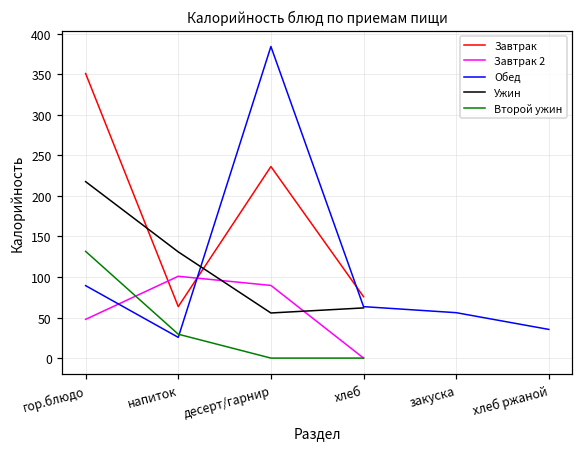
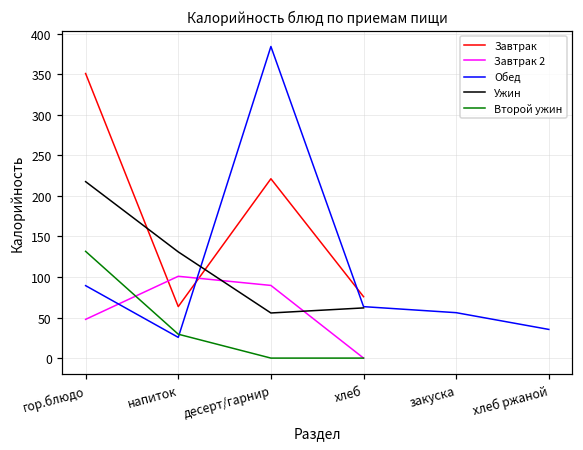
Завтрак, десерт/гарнир: 240 -> 220
